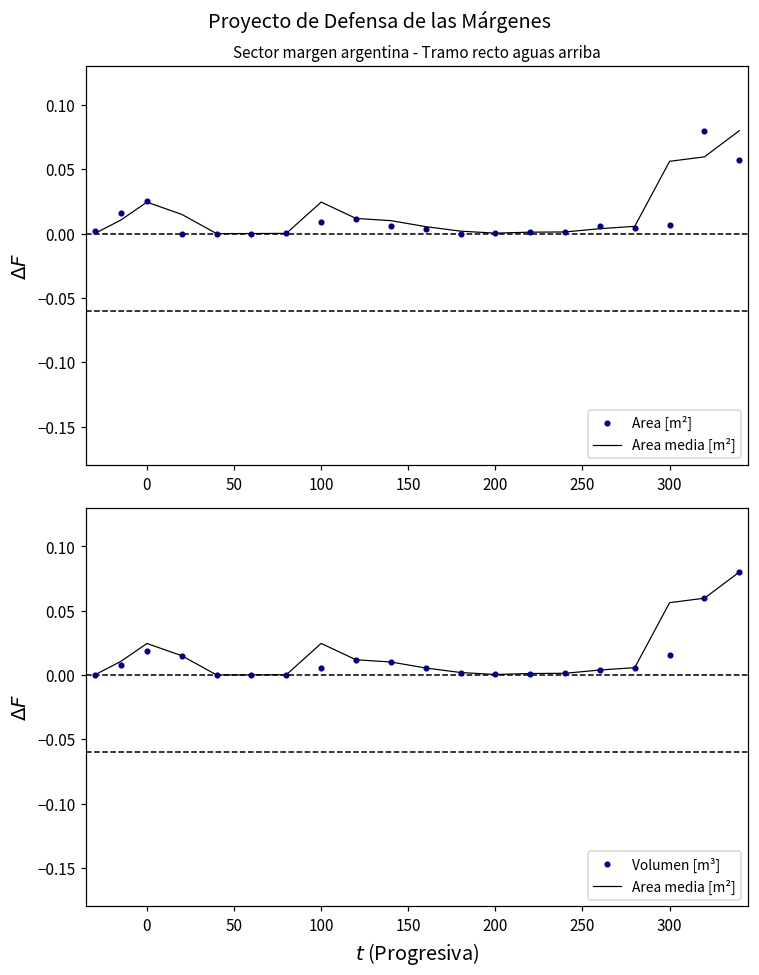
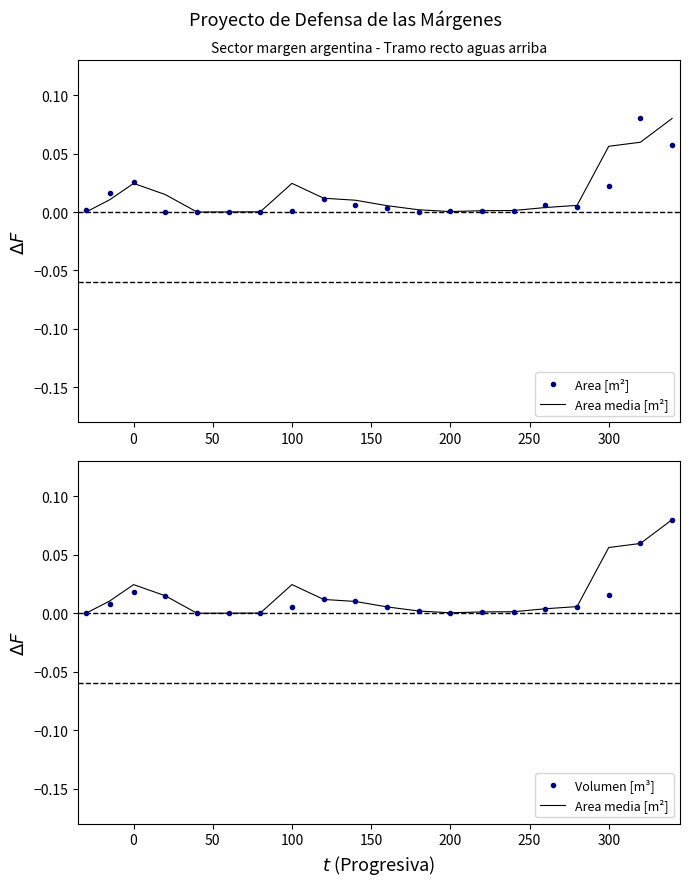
Sector margen argentina - Tramo recto aguas arriba, Area [m²], 100: 0.009 -> 0.001
Sector margen argentina - Tramo recto aguas arriba, Area [m²], 300: 0.007 -> 0.023
